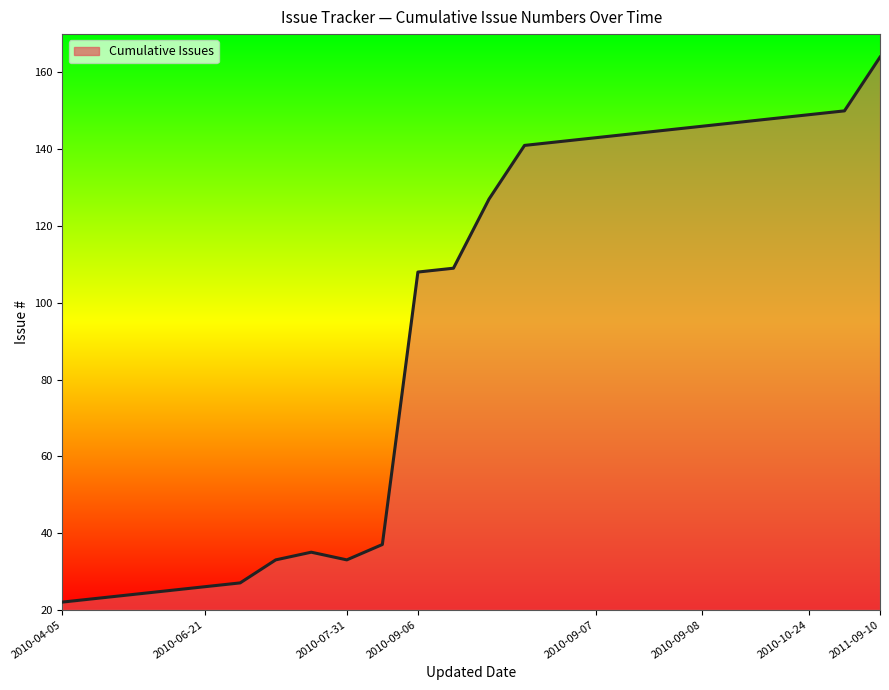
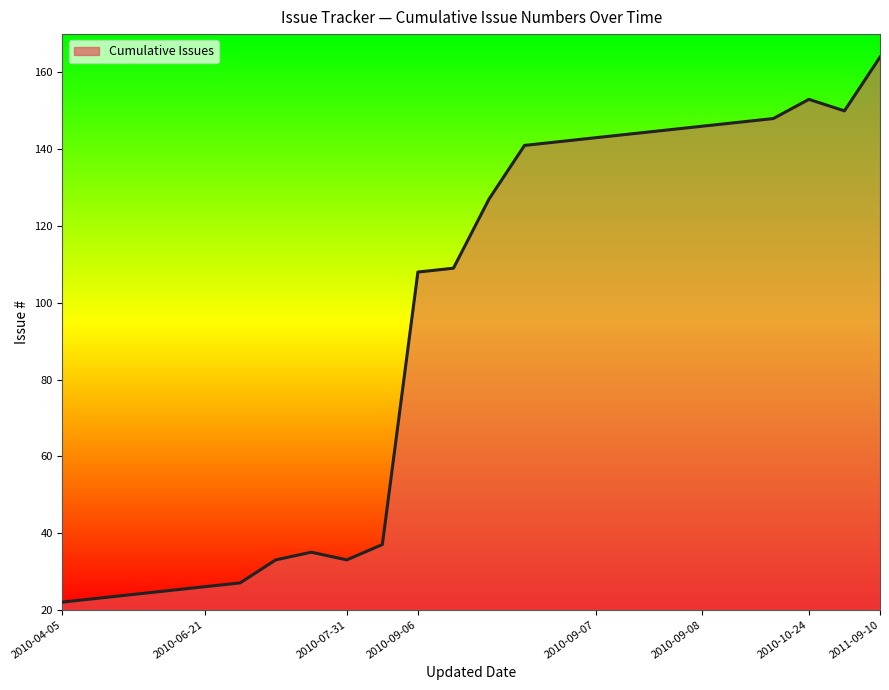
2010-10-24: 149 -> 153
